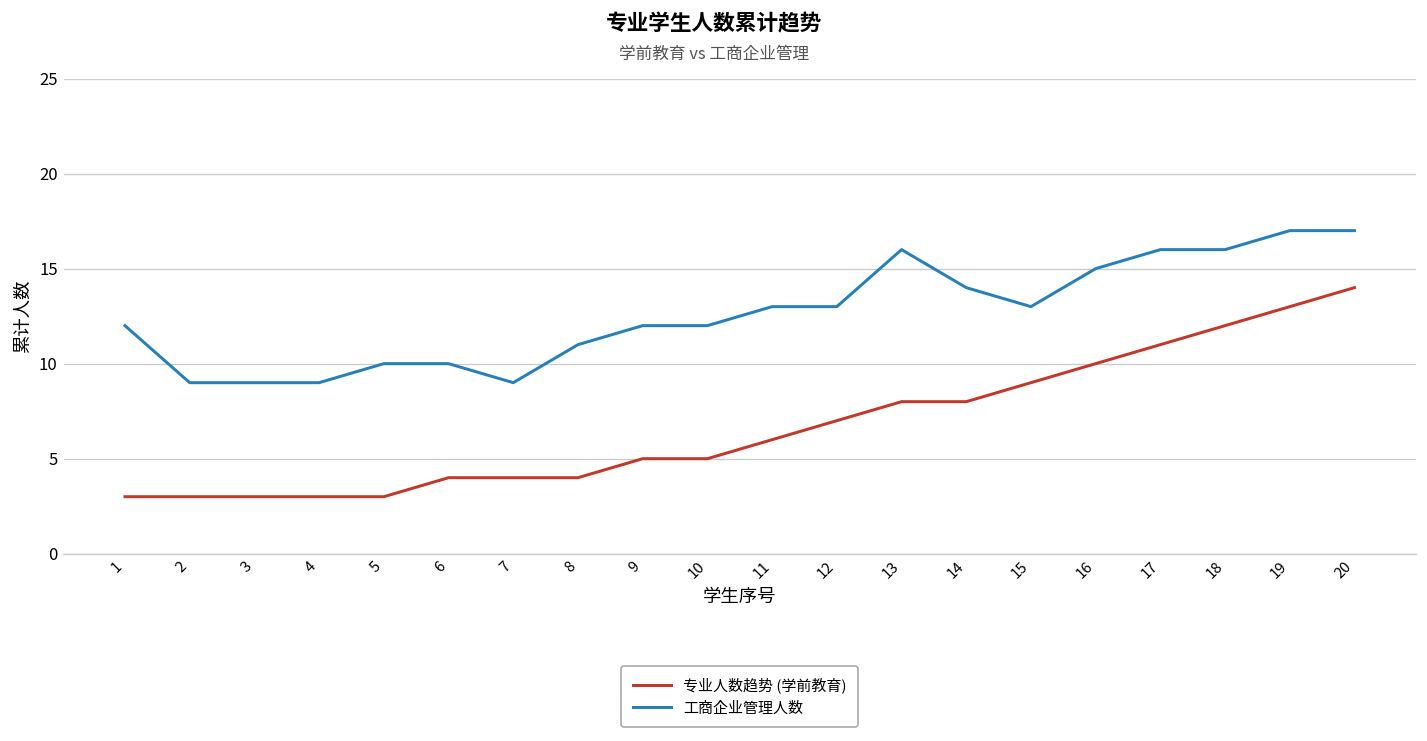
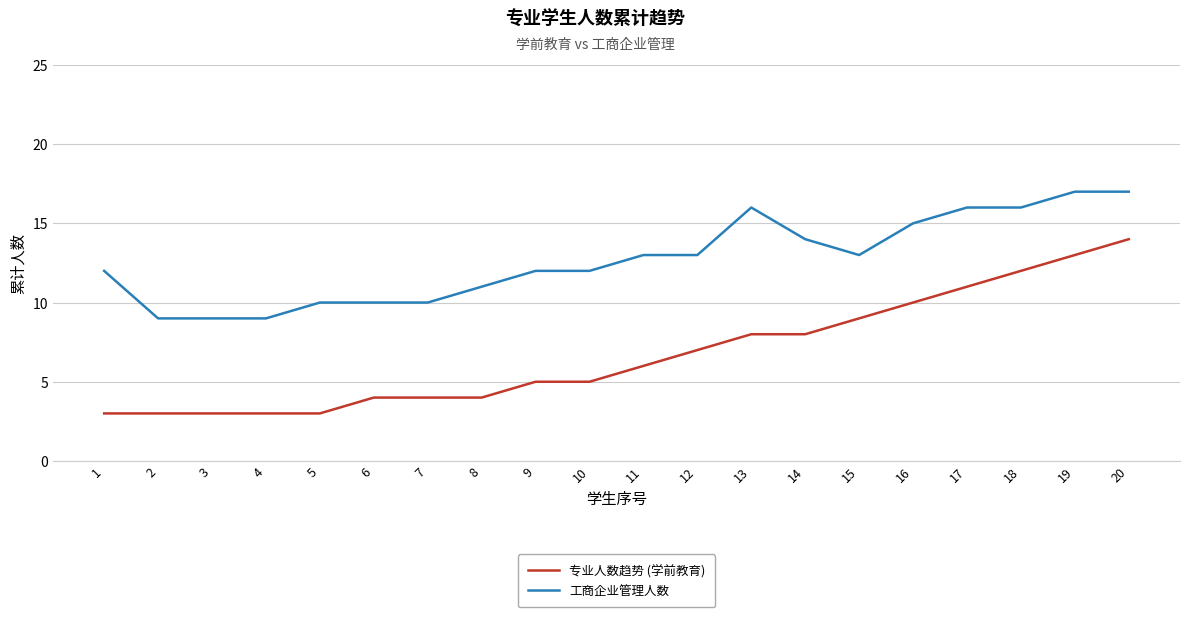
工商企业管理人数, 7: 9 -> 10
